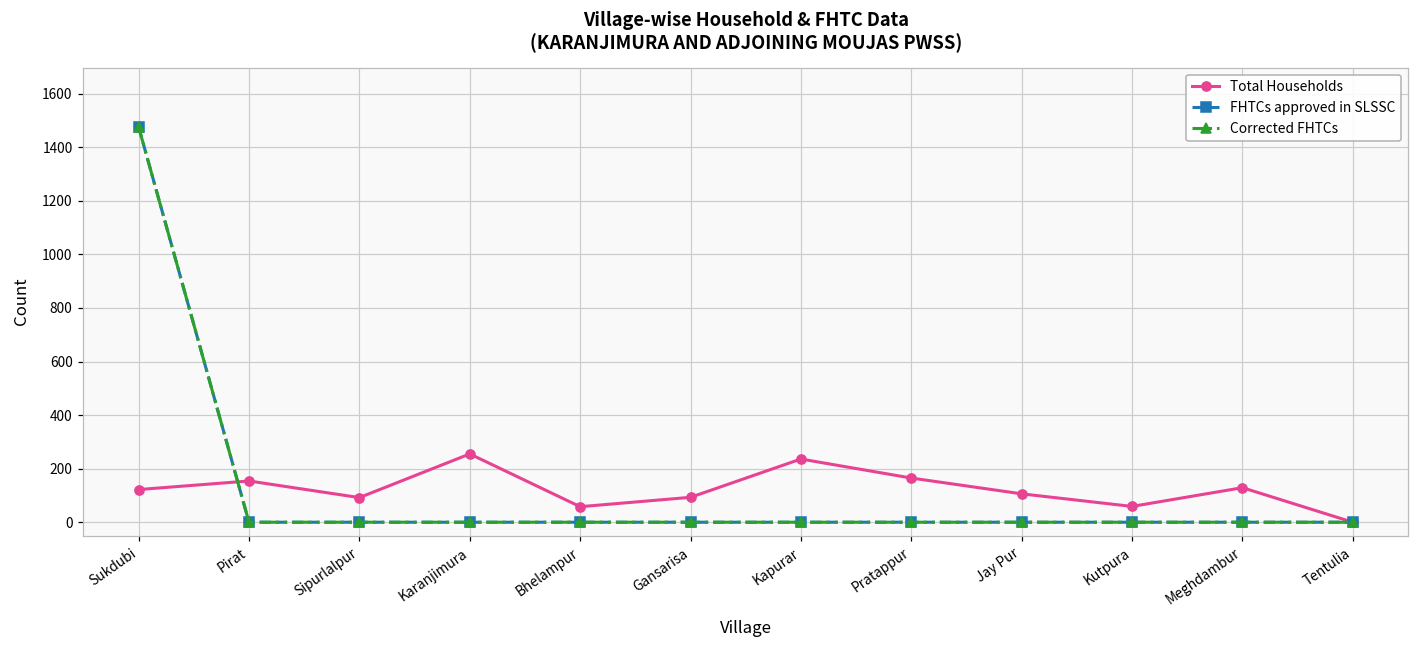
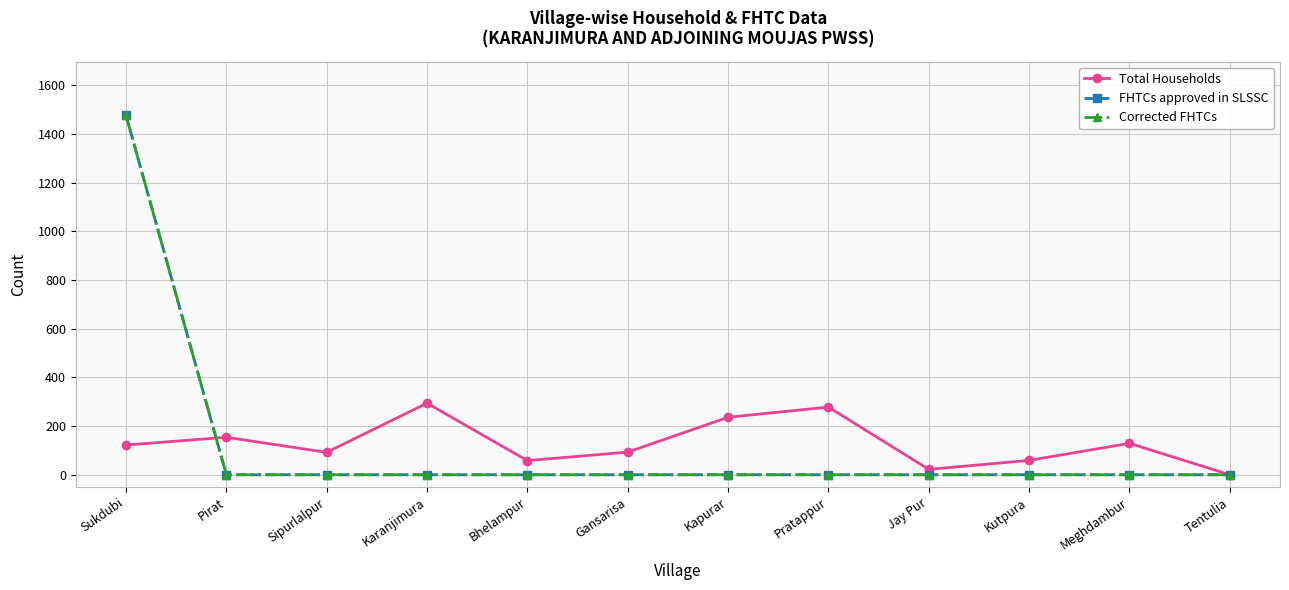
Total Households, Karanjimura: 260 -> 290
Total Households, Pratappur: 170 -> 280
Total Households, Jay Pur: 110 -> 20
